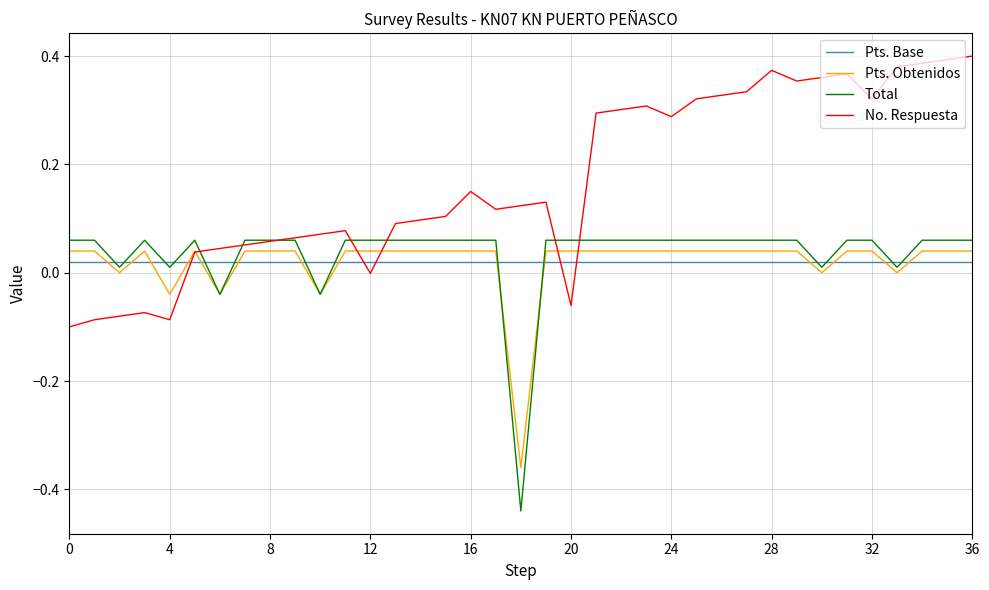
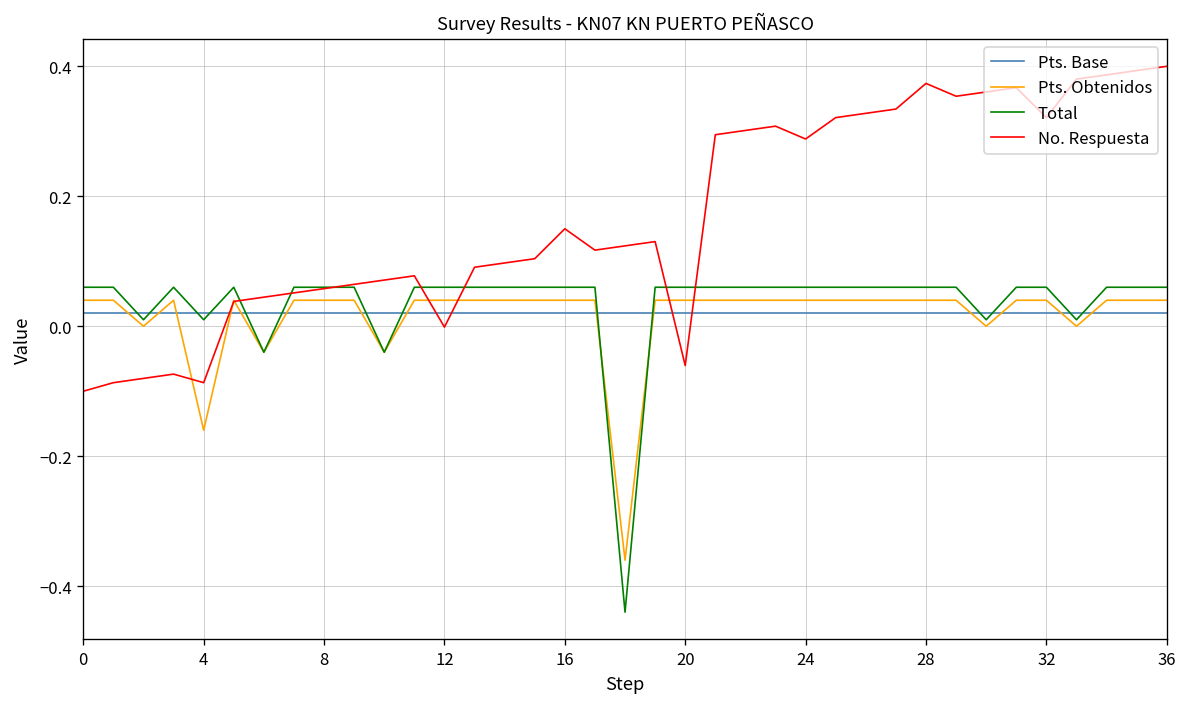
Pts. Obtenidos, 4: -0.04 -> -0.16
